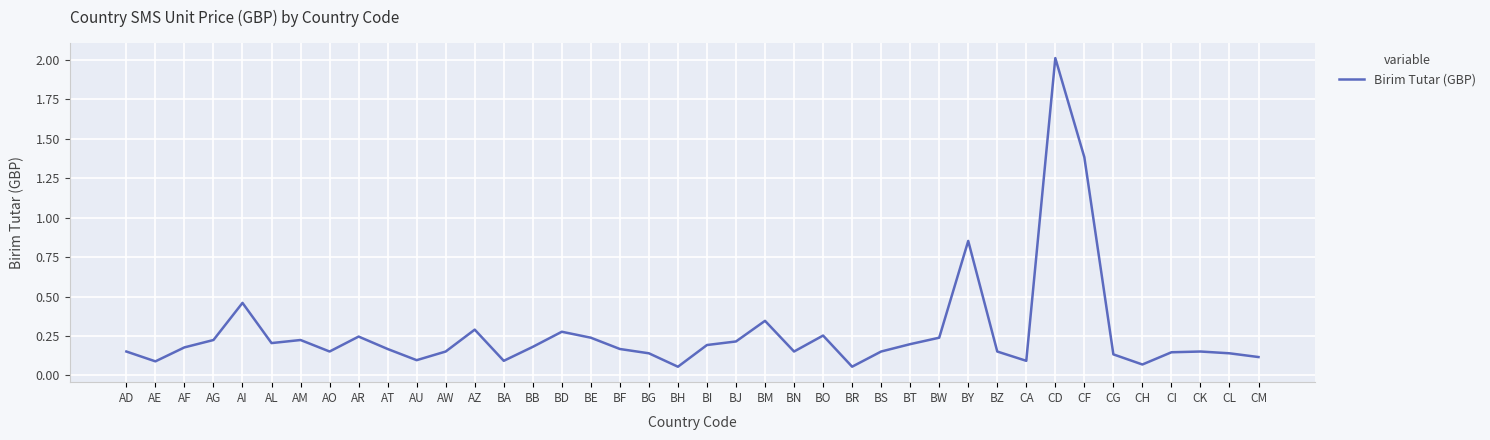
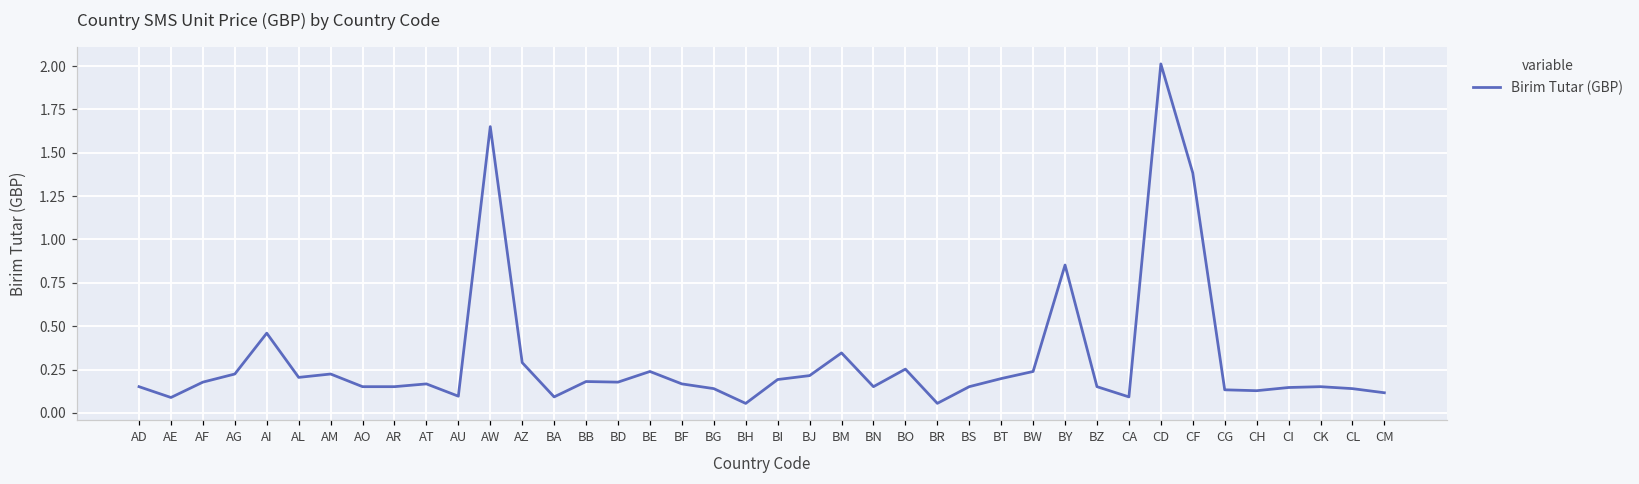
AR: 0.25 -> 0.15
AW: 0.15 -> 1.65
BD: 0.28 -> 0.18
CH: 0.07 -> 0.13
